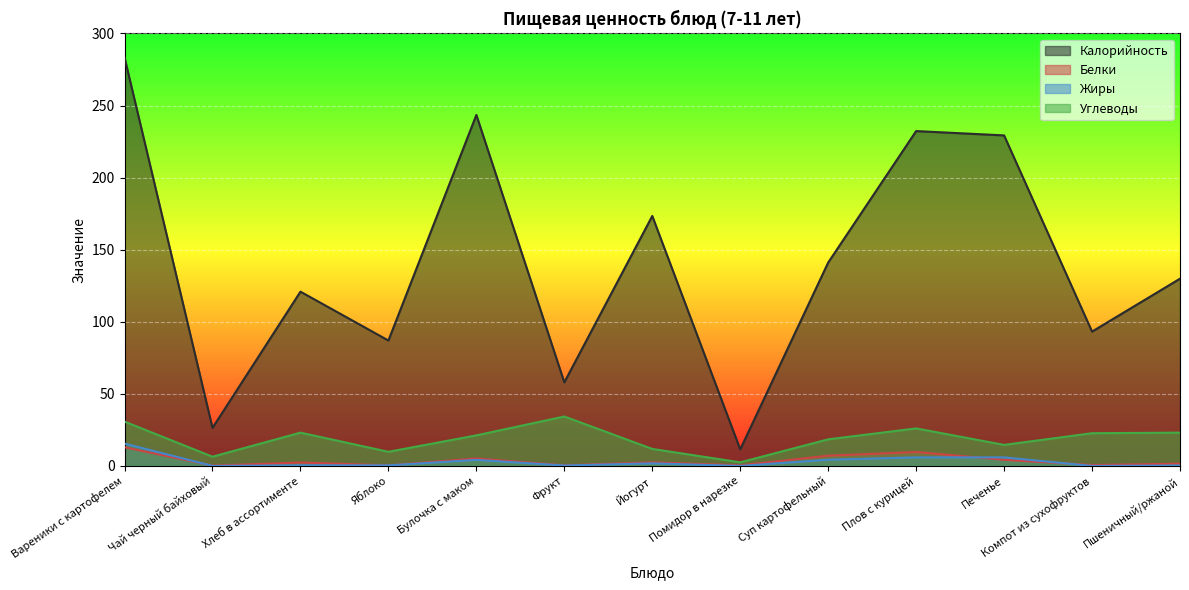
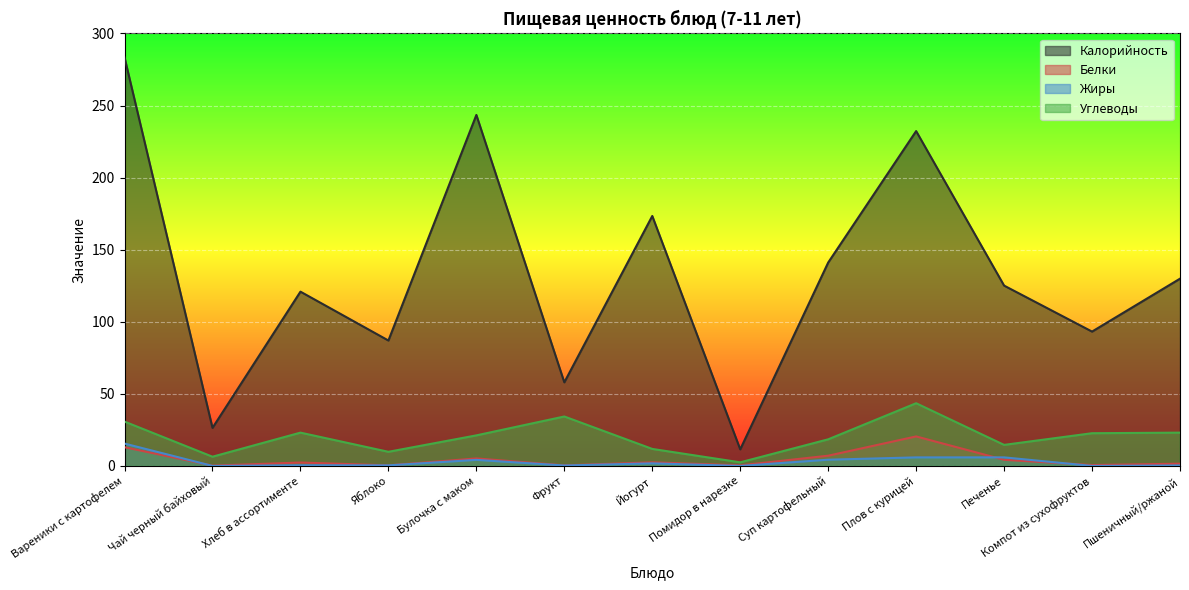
Белки, Плов с курицей: 10 -> 20
Углеводы, Плов с курицей: 26 -> 44
Калорийность, Печенье: 229 -> 125
